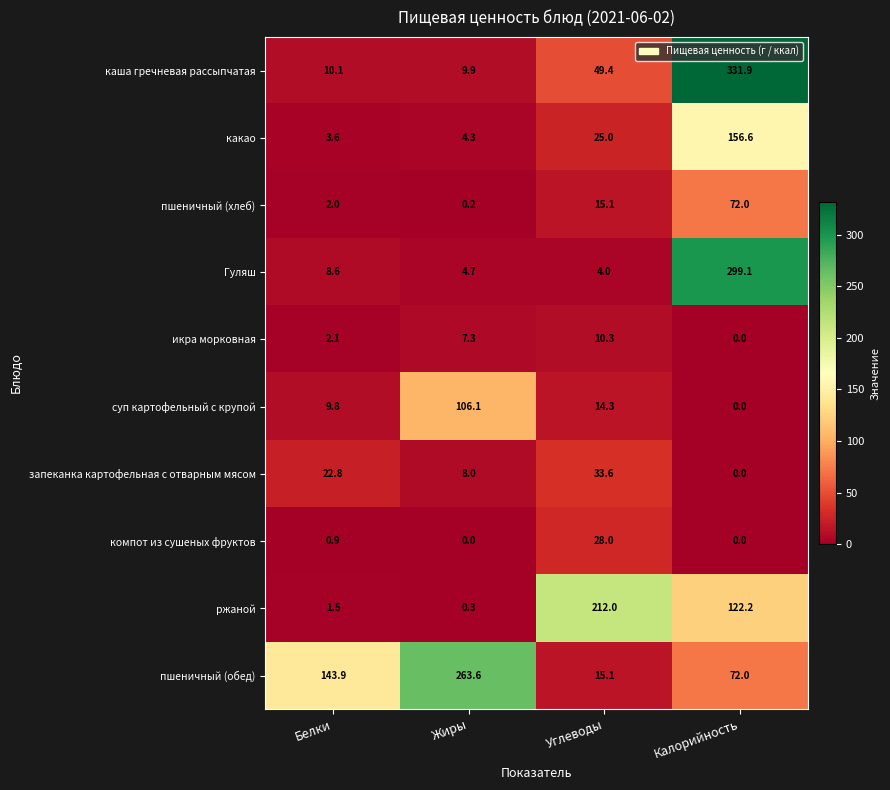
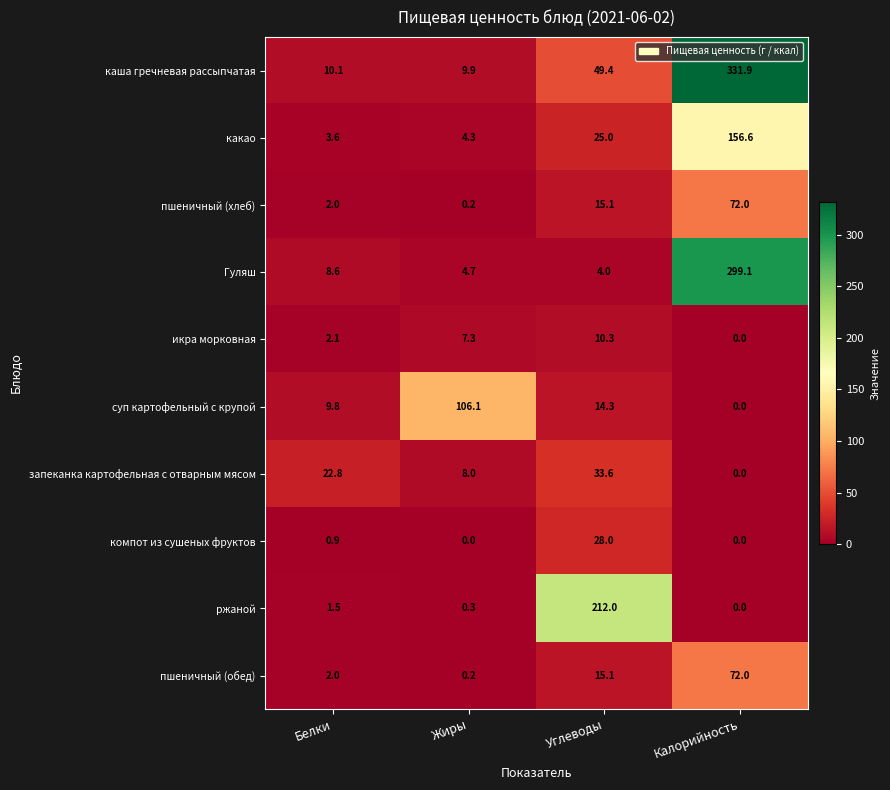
ржаной, Калорийность: 122.2 -> 0.0
пшеничный (обед), Белки: 143.9 -> 2.0
пшеничный (обед), Жиры: 263.6 -> 0.2
